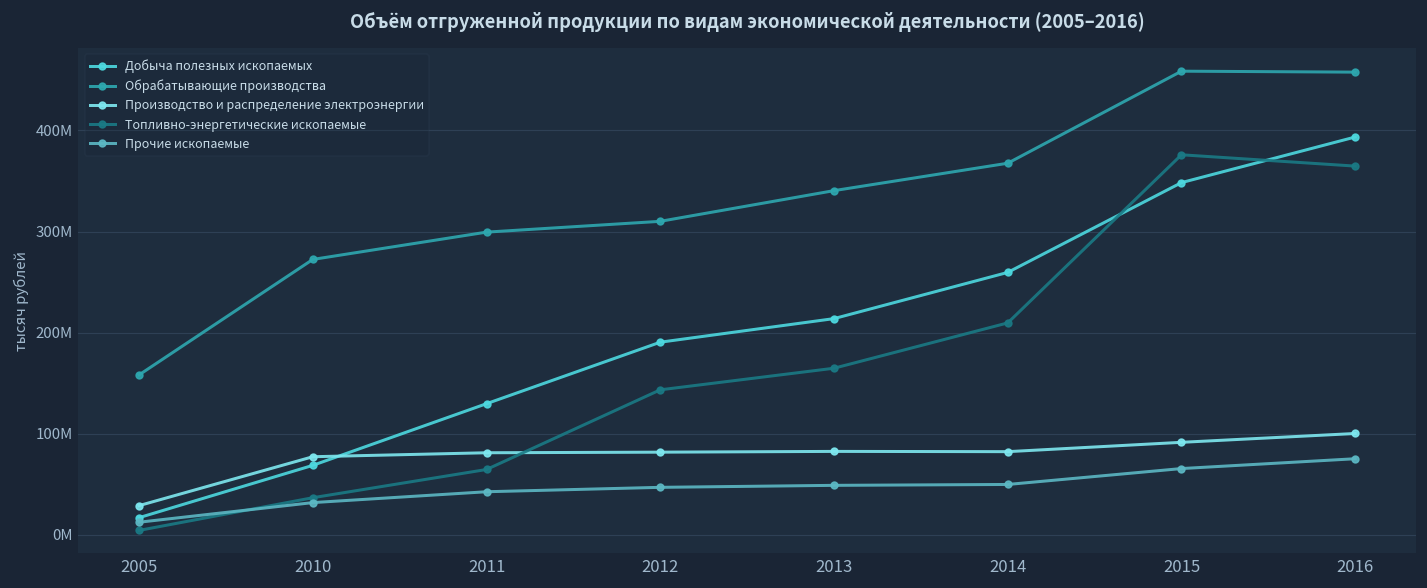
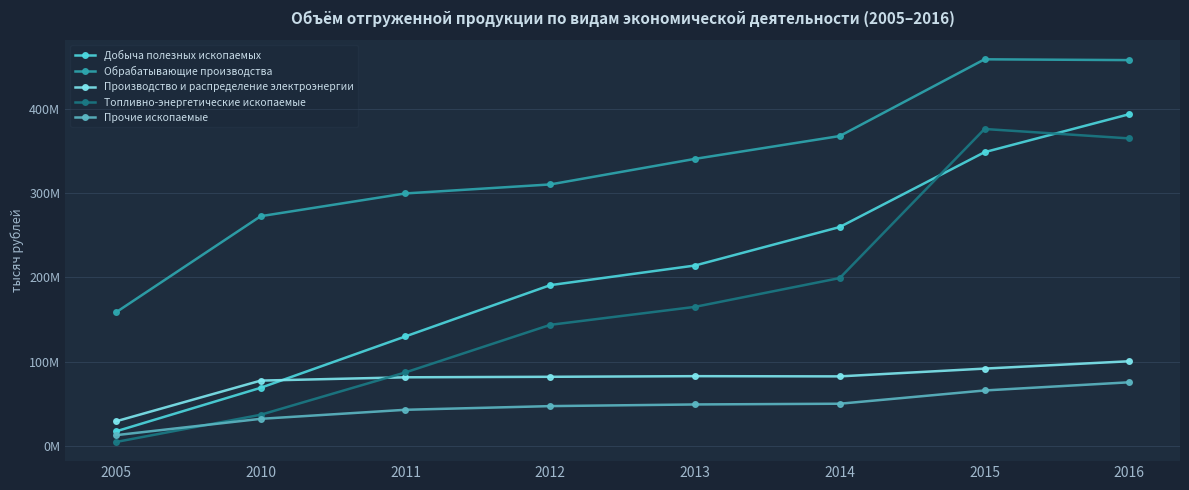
Топливно-энергетические ископаемые, 2011: 60000000 -> 90000000
Топливно-энергетические ископаемые, 2014: 210000000 -> 200000000
